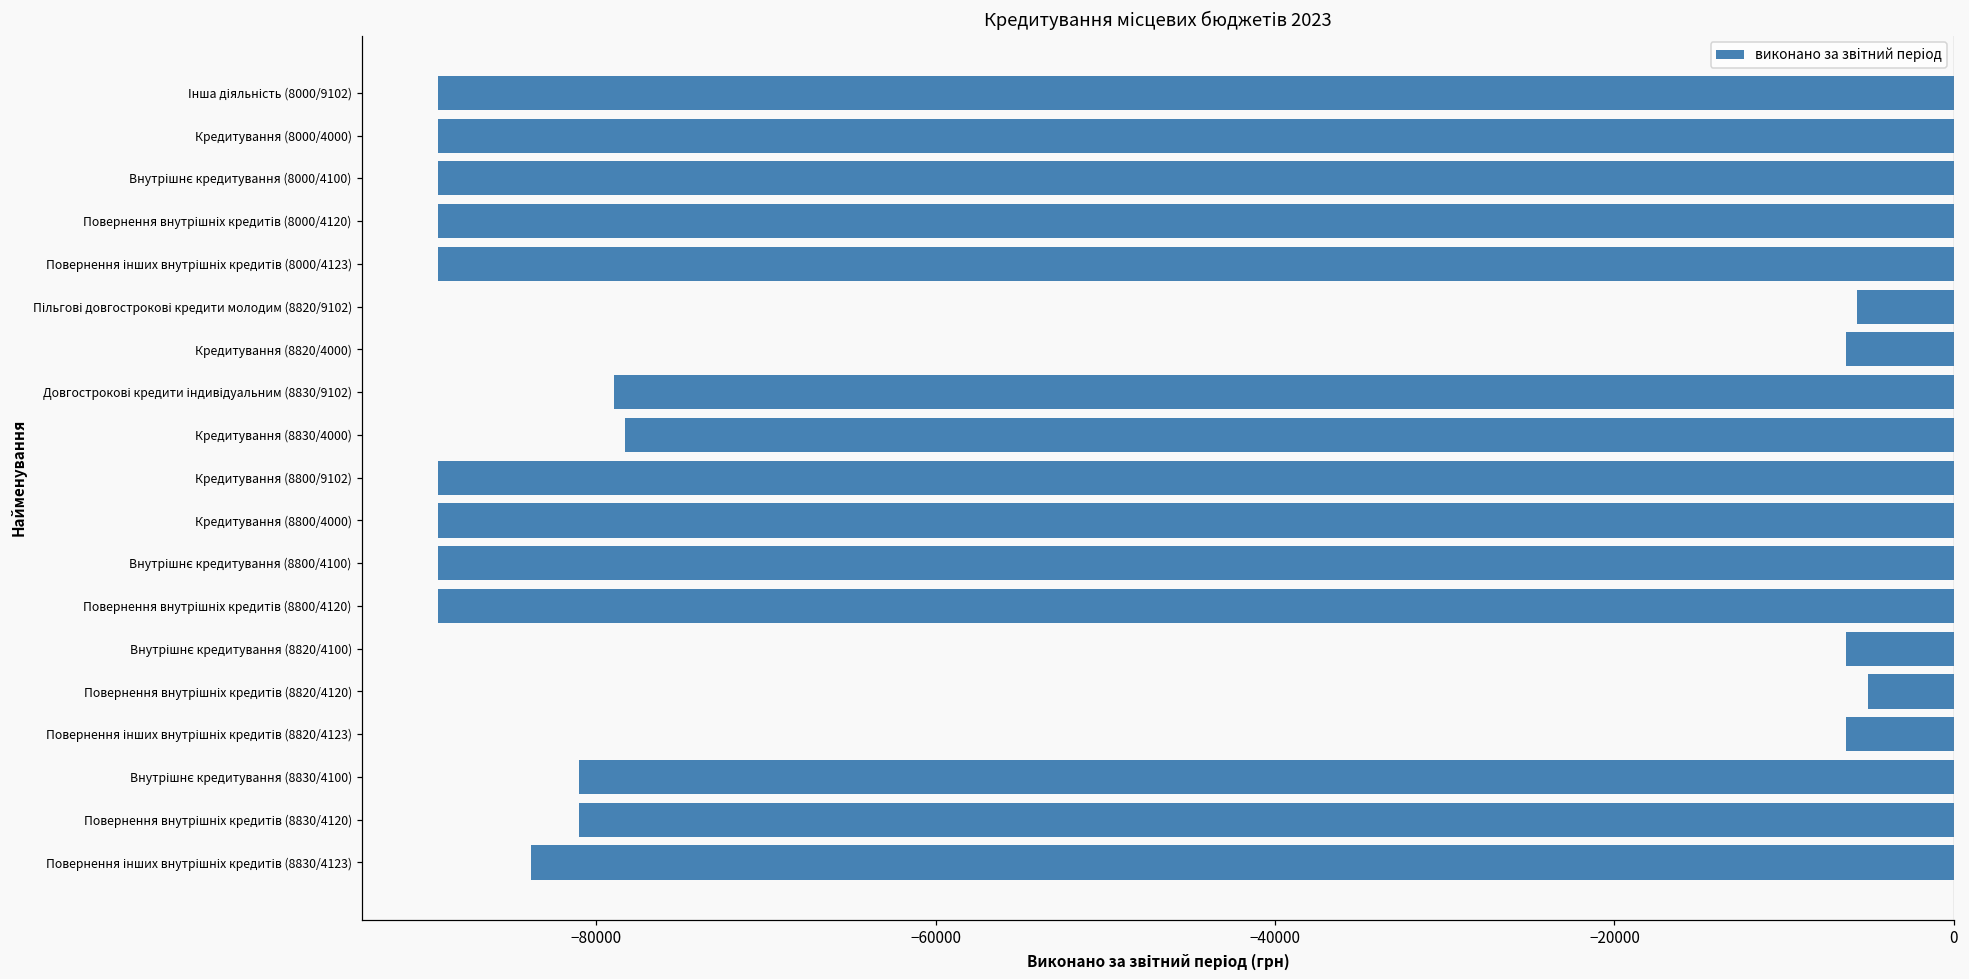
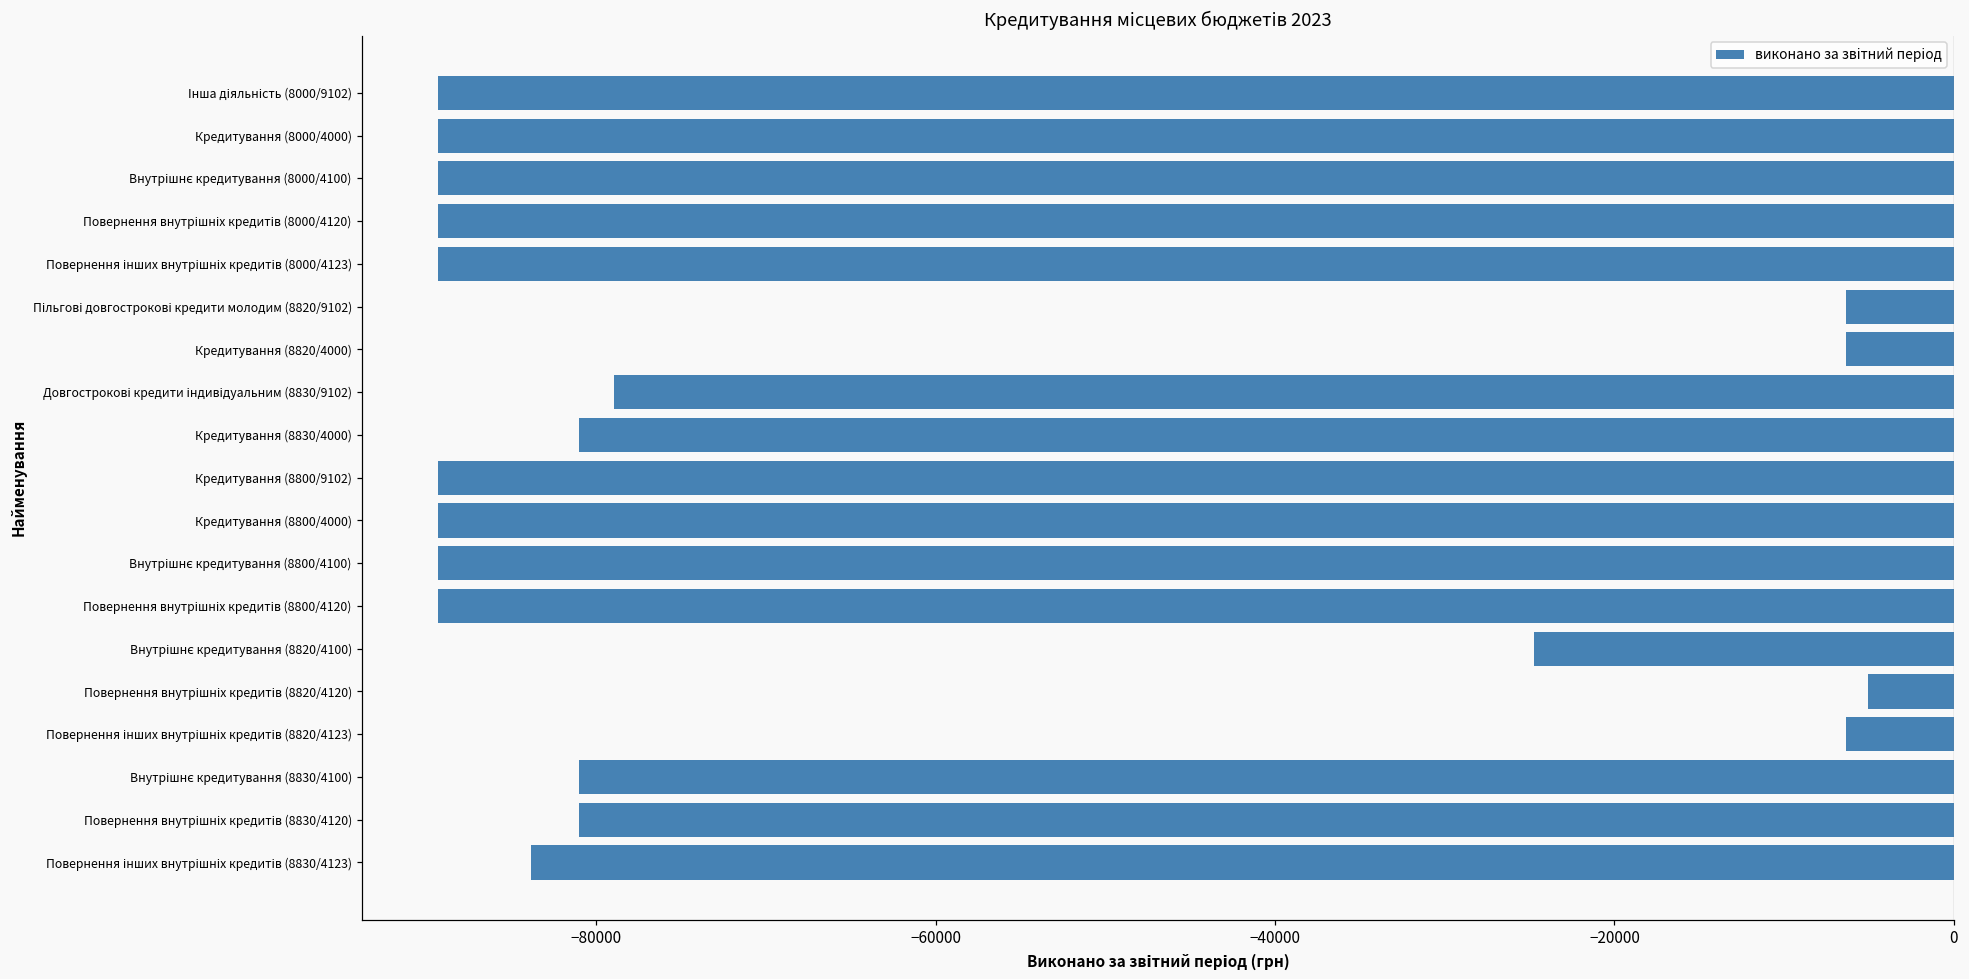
Пільгові довгострокові кредити молодим (8820/9102): -5700 -> -6300
Кредитування (8830/4000): -78300 -> -81000
Внутрішнє кредитування (8820/4100): -6300 -> -24700
